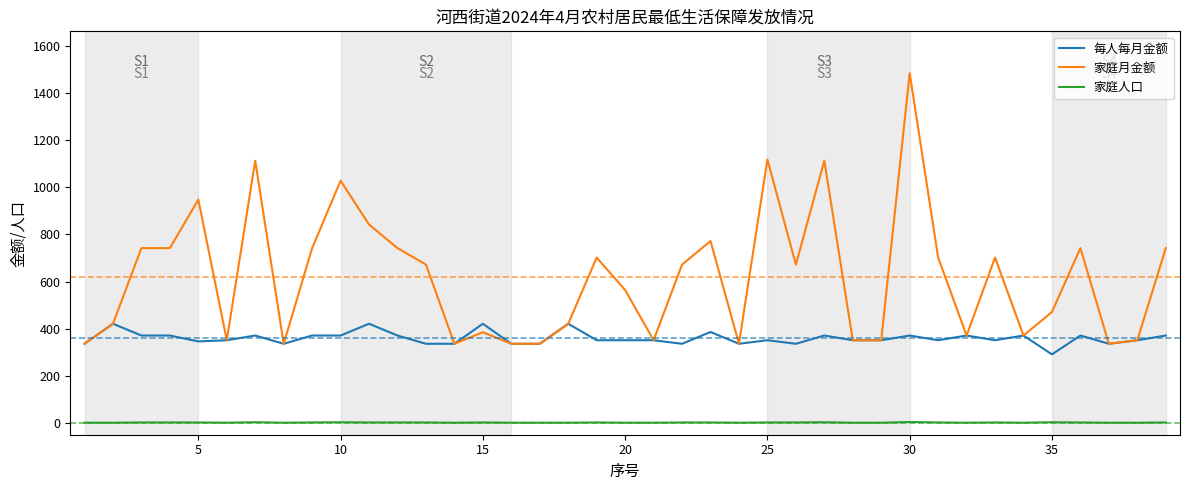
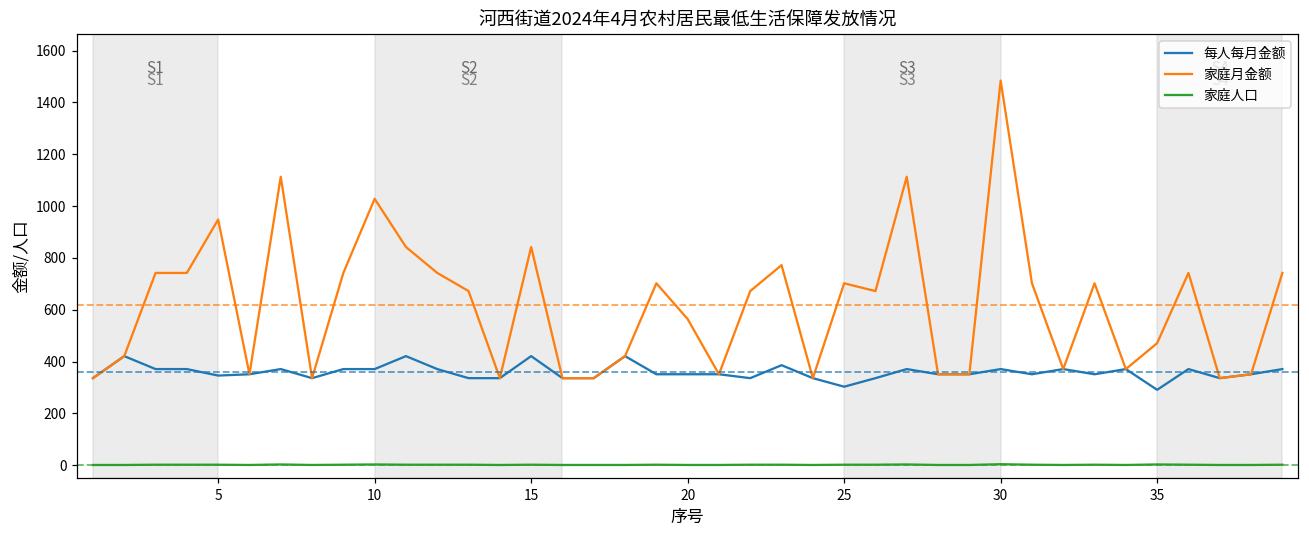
家庭月金额, 15: 390 -> 840
每人每月金额, 25: 350 -> 300
家庭月金额, 25: 1120 -> 700
